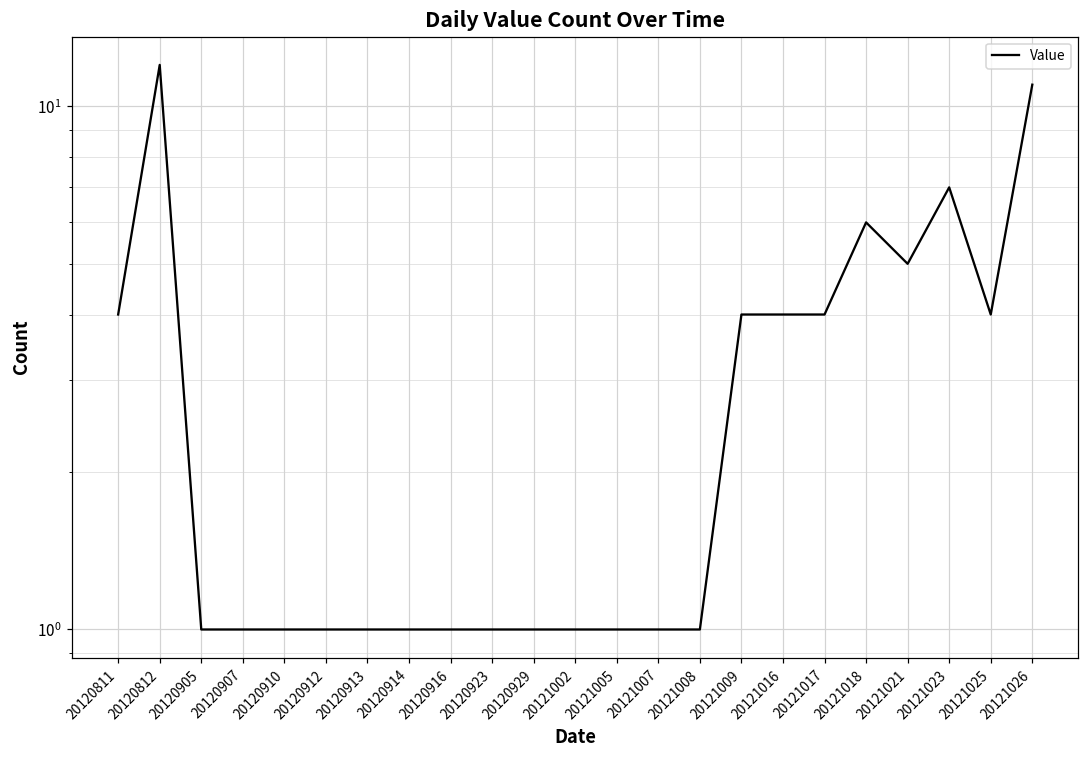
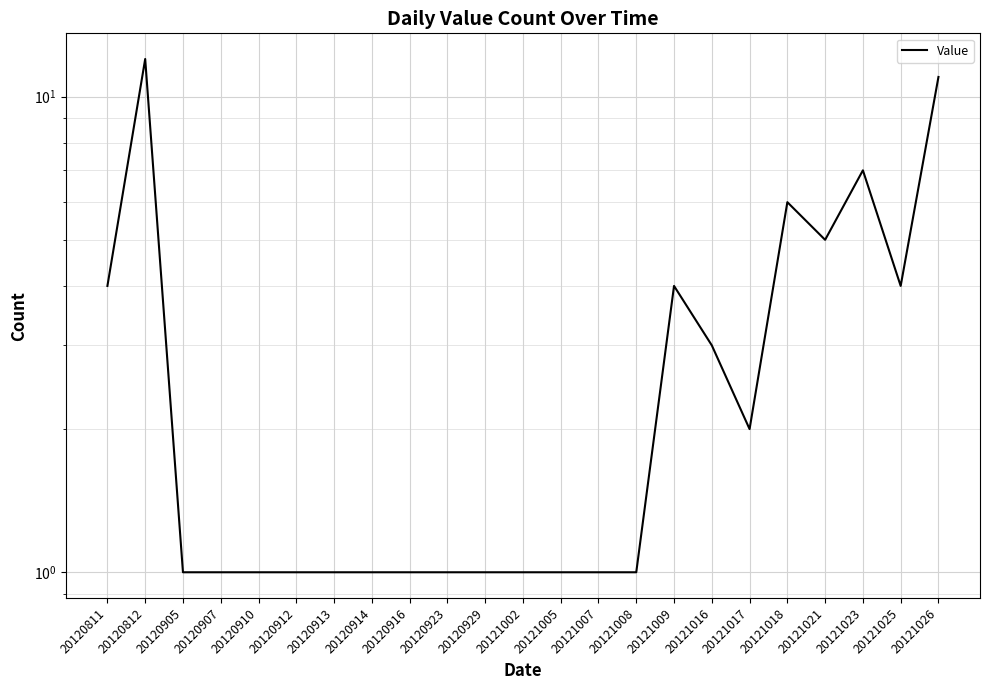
20121016: 4 -> 3
20121017: 4 -> 2
